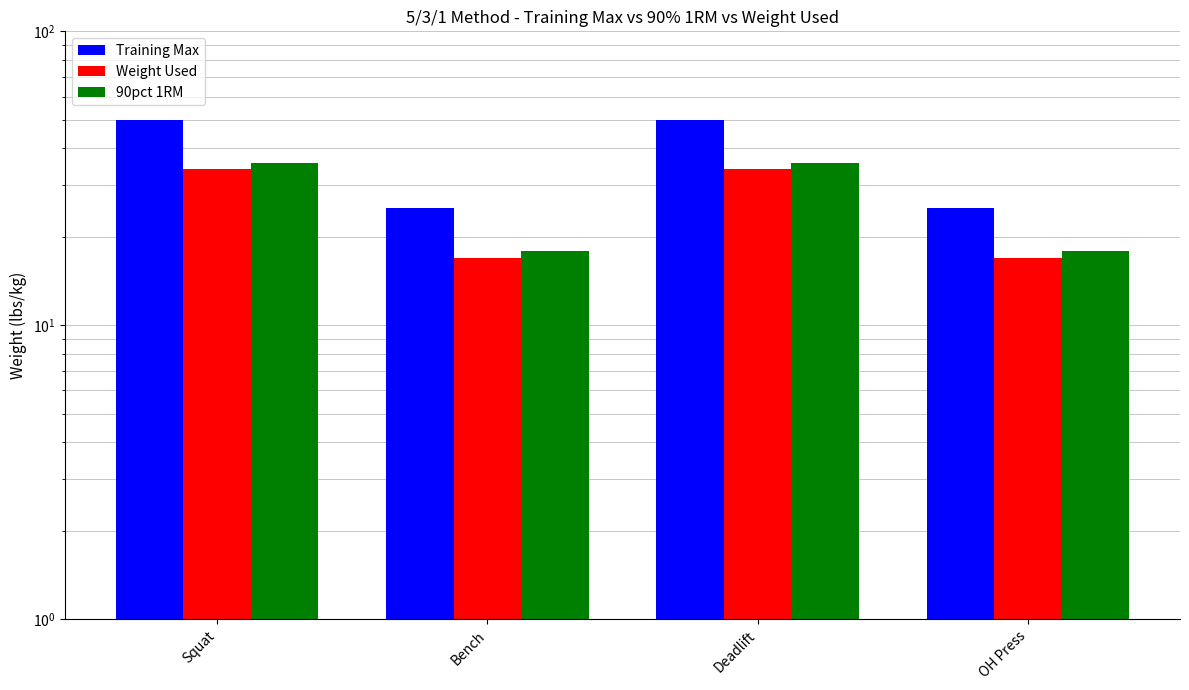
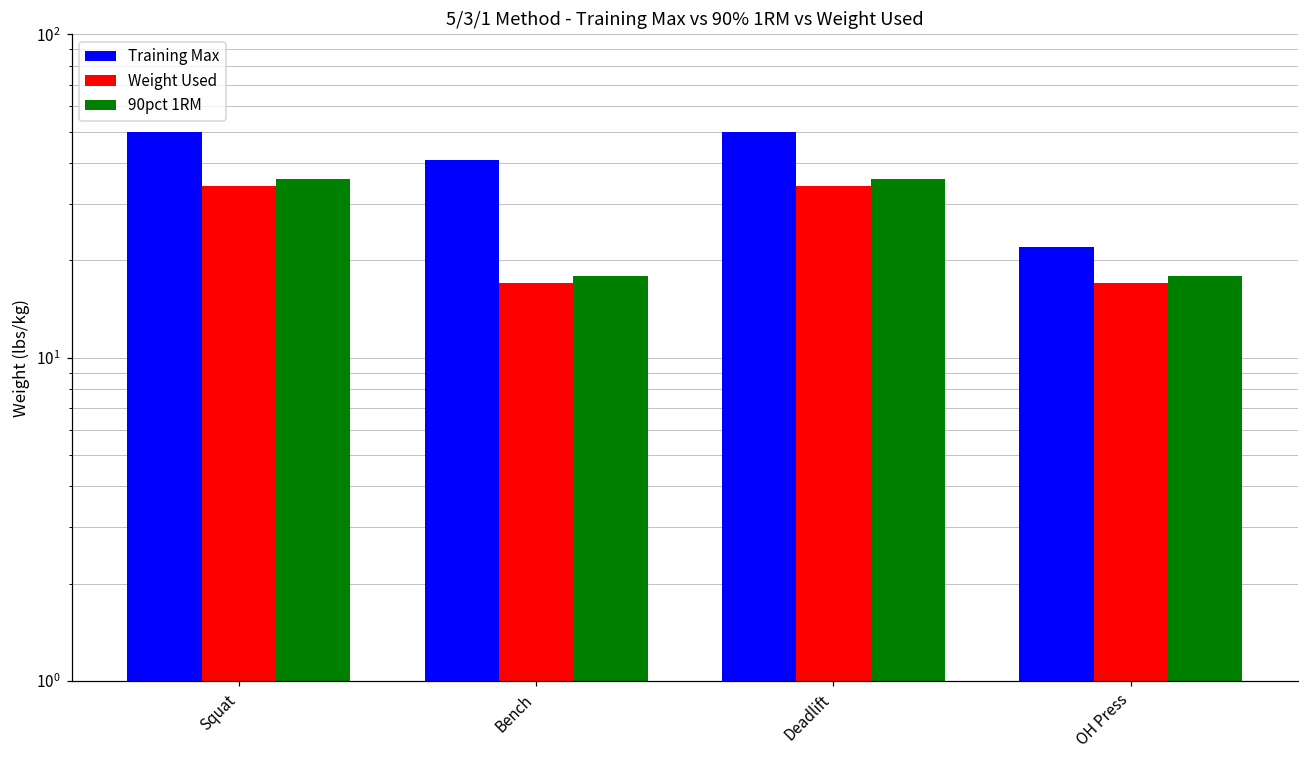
Training Max, Bench: 25 -> 41
Training Max, OH Press: 25 -> 22
